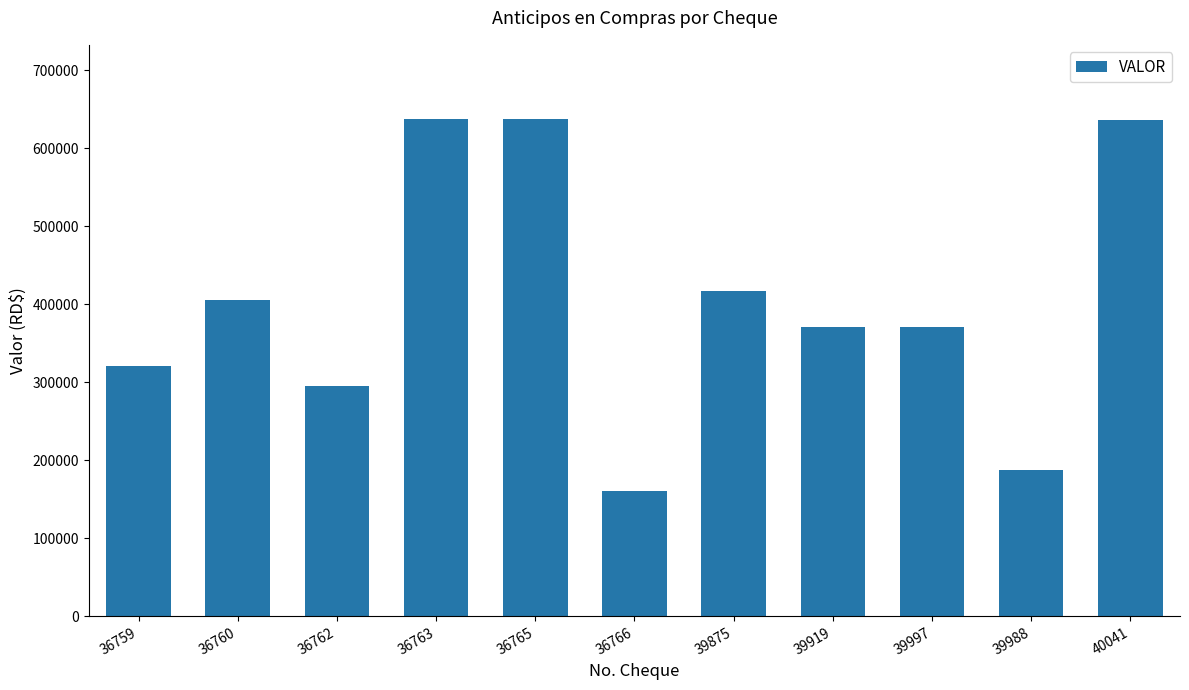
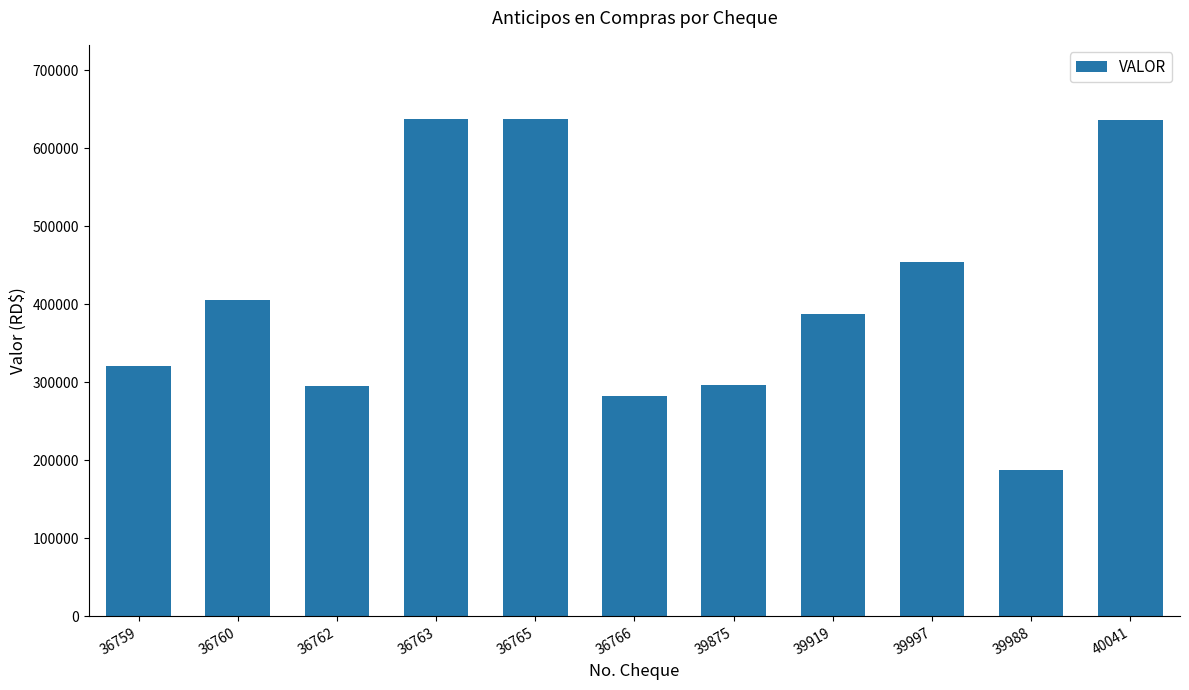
36766: 160000 -> 280000
39875: 420000 -> 300000
39919: 370000 -> 390000
39997: 370000 -> 450000
